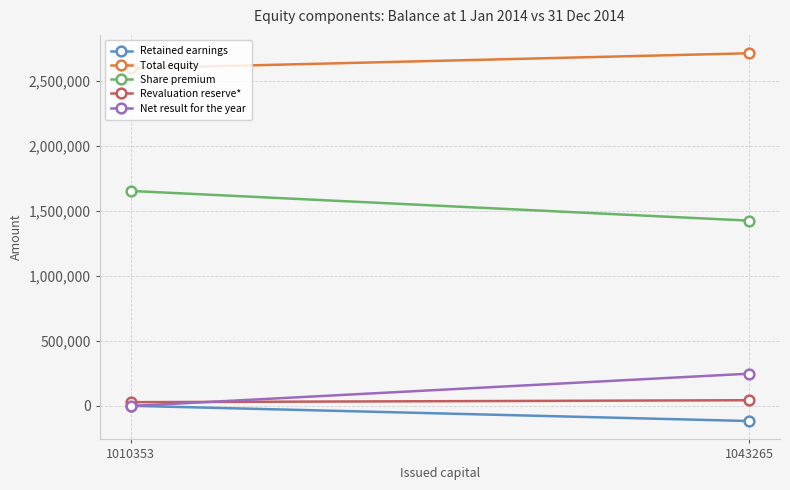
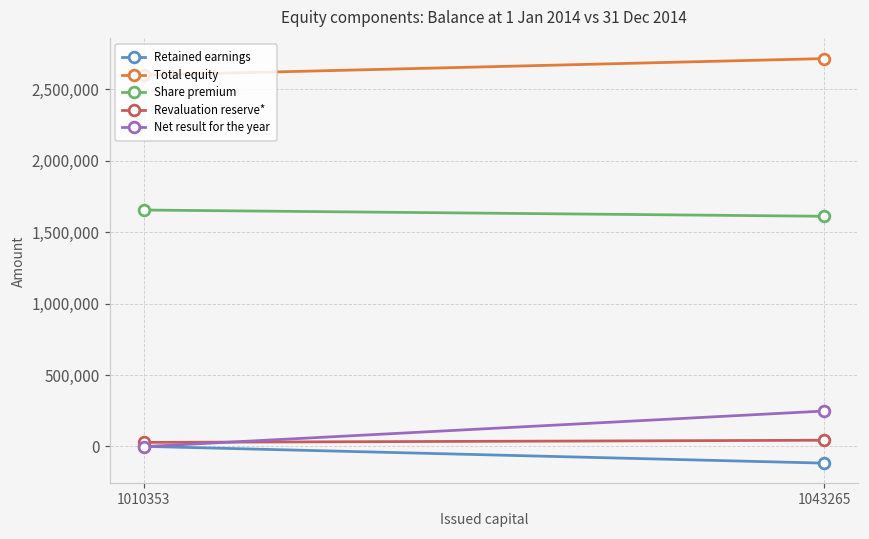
Share premium, 1043265: 1,430,000 -> 1,610,000
